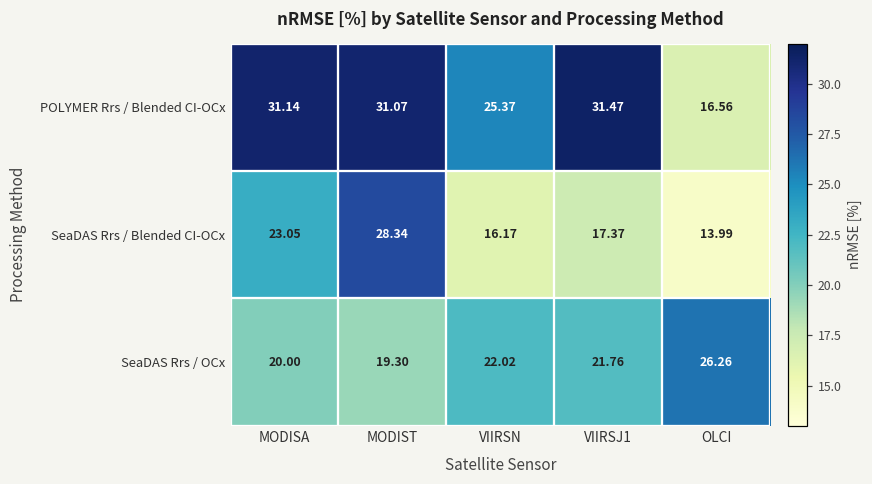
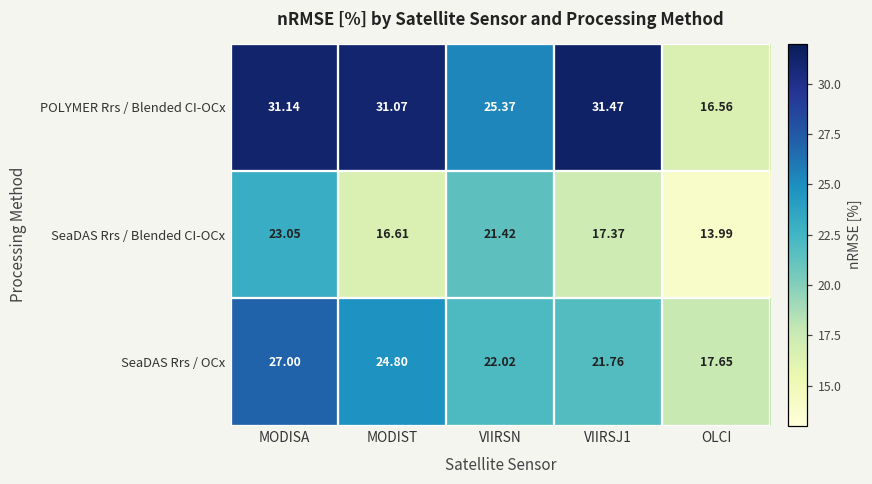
SeaDAS Rrs / Blended CI-OCx, MODIST: 28.34 -> 16.61
SeaDAS Rrs / Blended CI-OCx, VIIRSN: 16.17 -> 21.42
SeaDAS Rrs / OCx, MODISA: 20.00 -> 27.00
SeaDAS Rrs / OCx, MODIST: 19.30 -> 24.80
SeaDAS Rrs / OCx, OLCI: 26.26 -> 17.65
